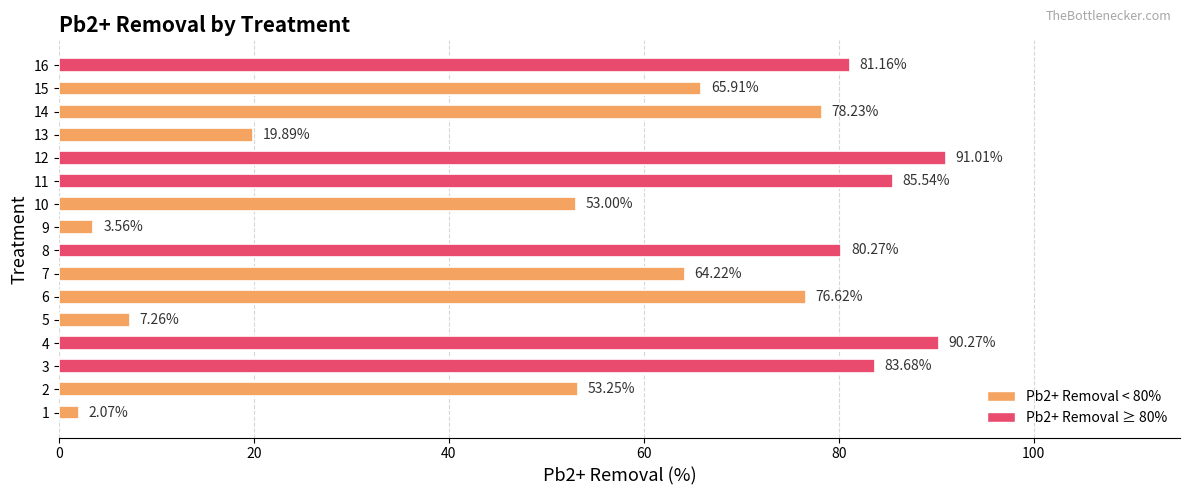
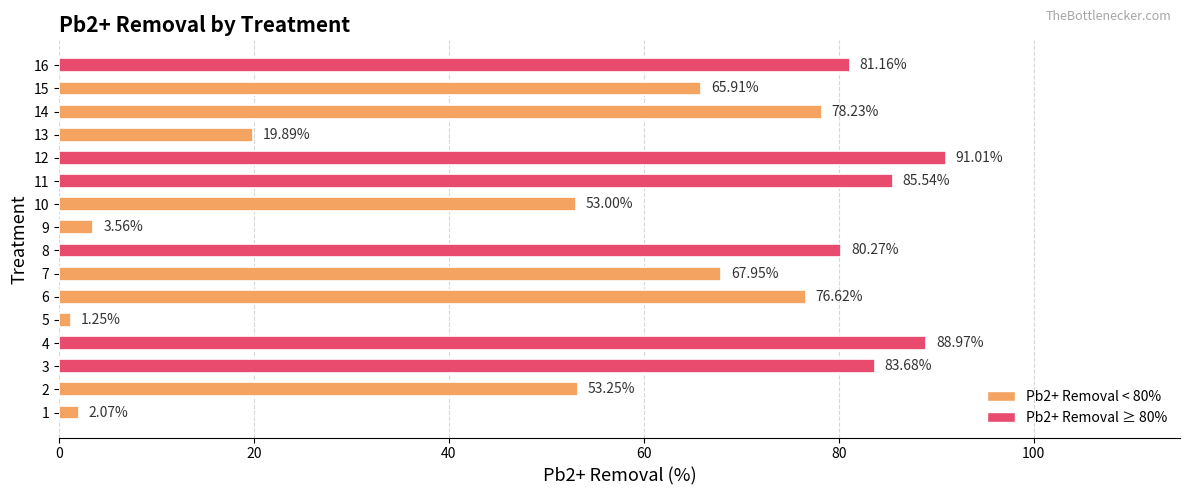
7: 64.22% -> 67.95%
5: 7.26% -> 1.25%
4: 90.27% -> 88.97%
